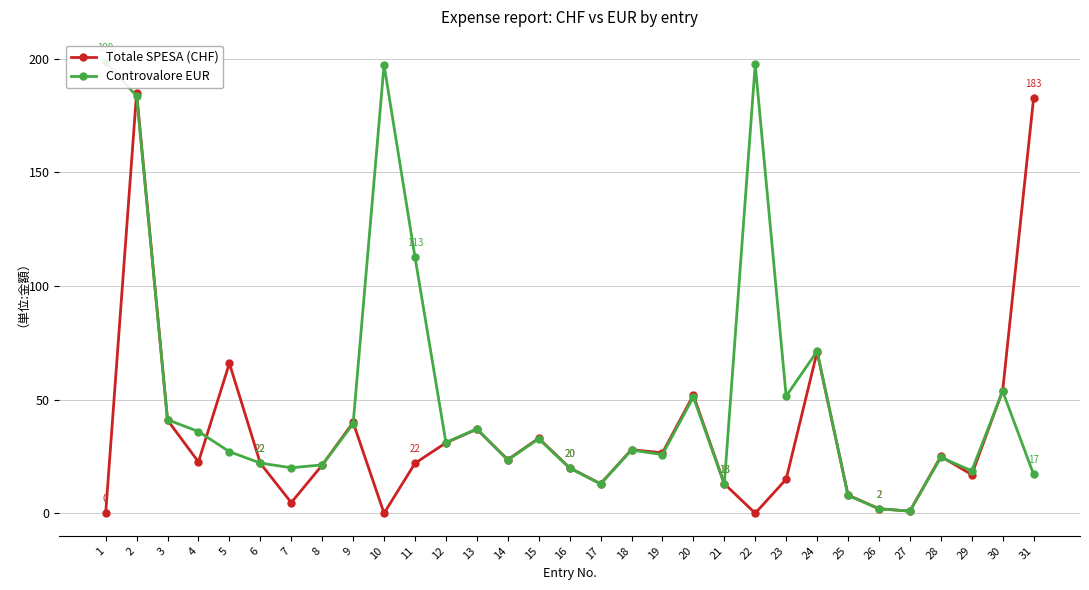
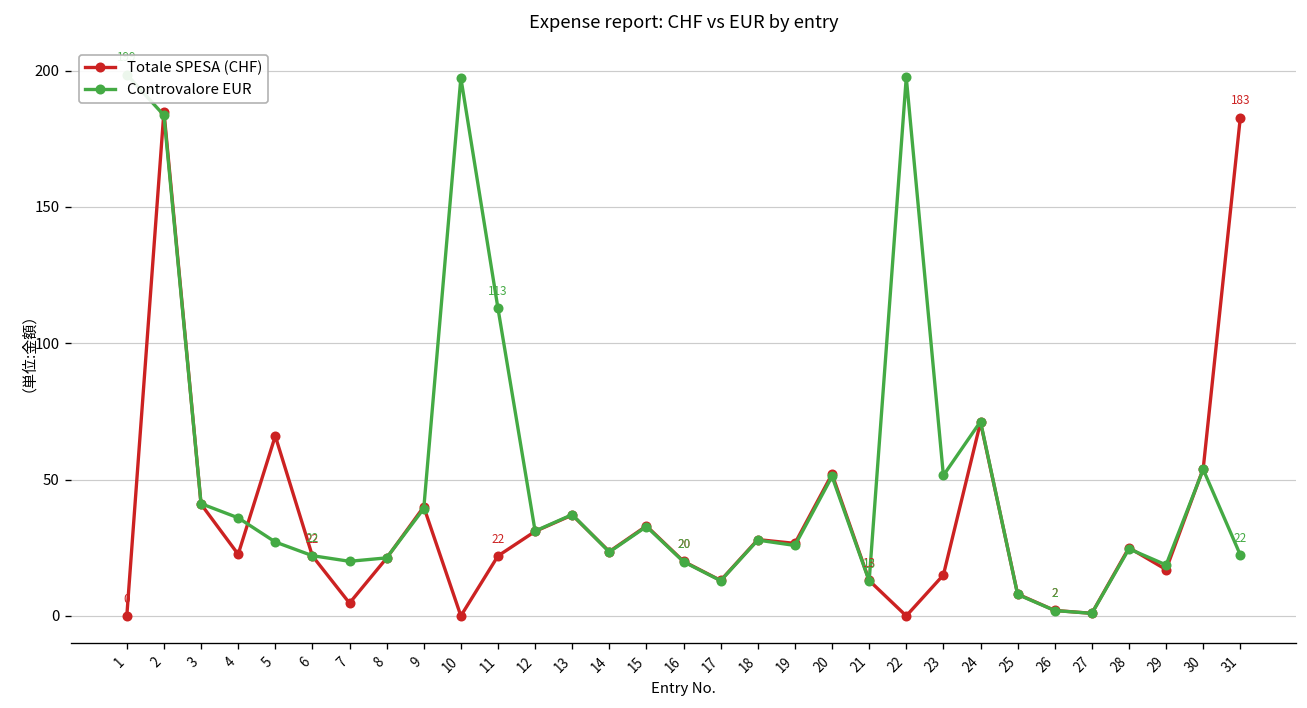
Controvalore EUR, 31: 17 -> 22
